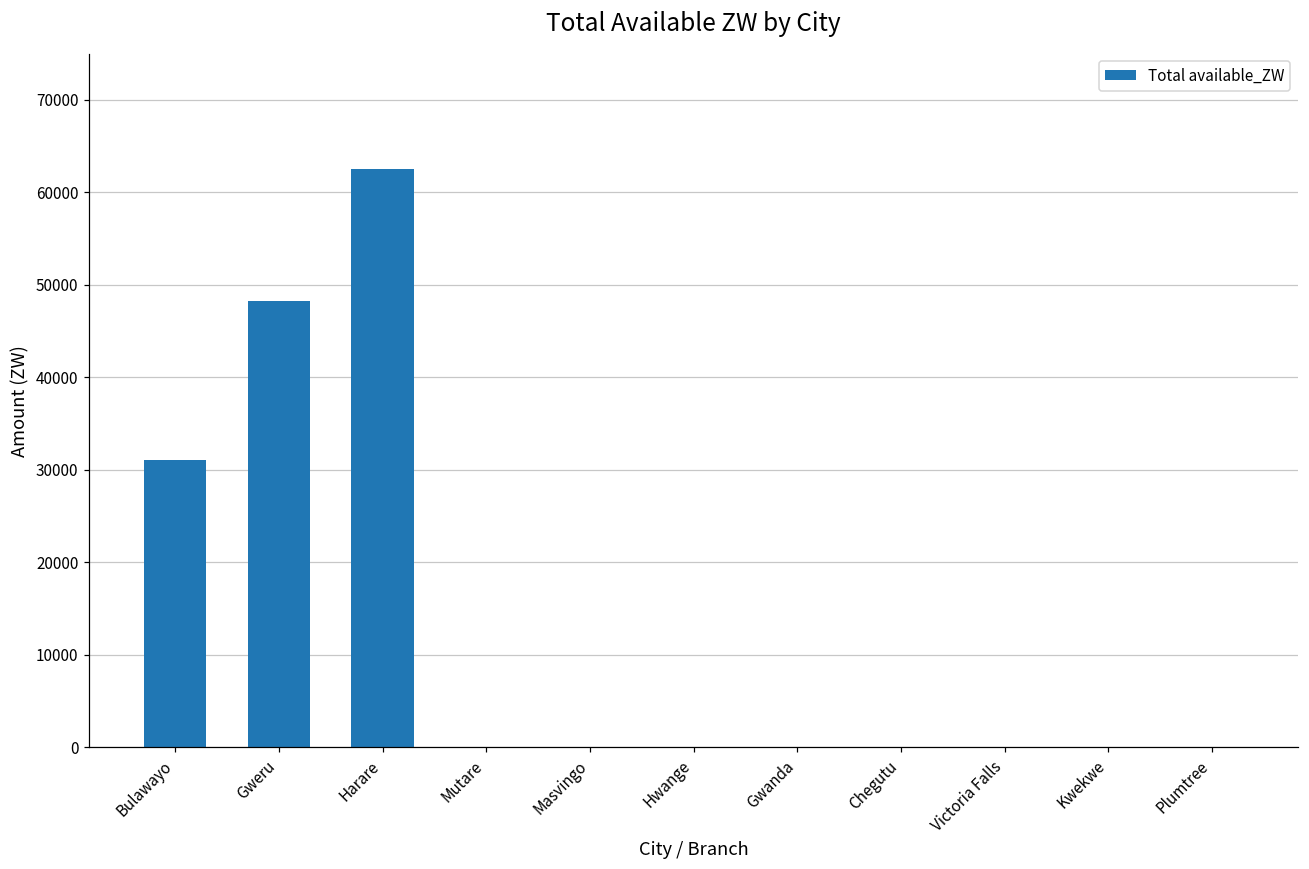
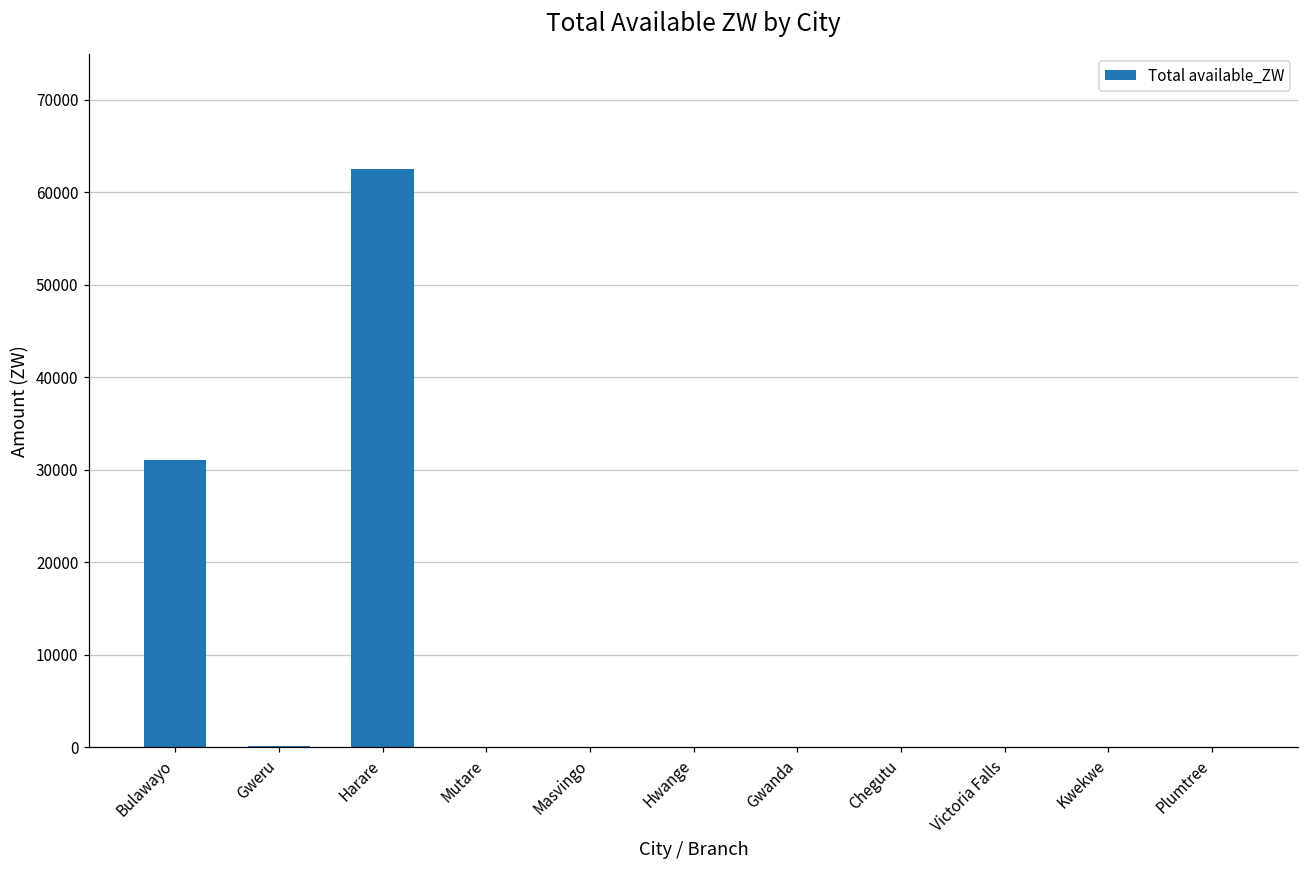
Gweru: 48000 -> 0
